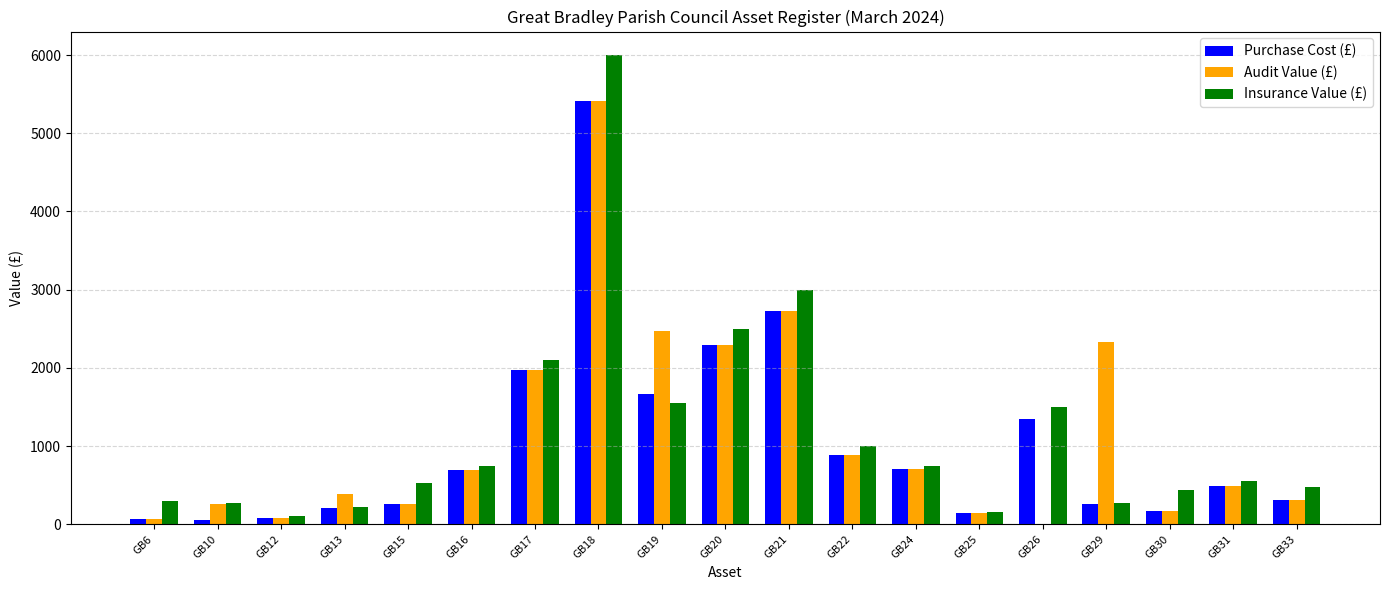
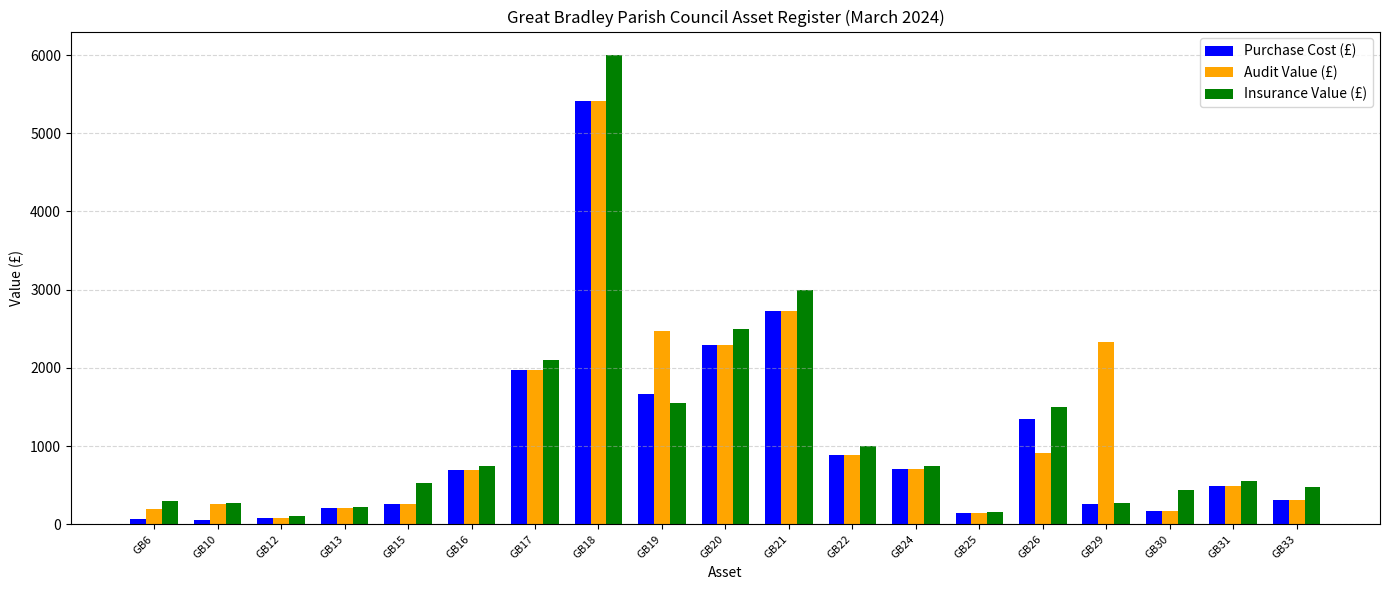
Audit Value (£), GB6: 100 -> 200
Audit Value (£), GB13: 400 -> 200
Audit Value (£), GB26: 0 -> 900
